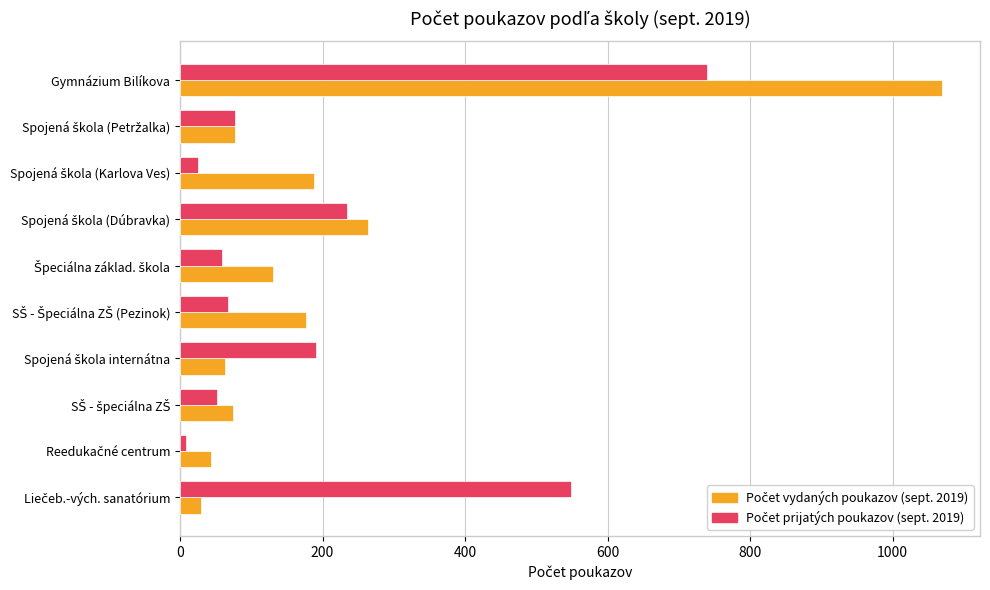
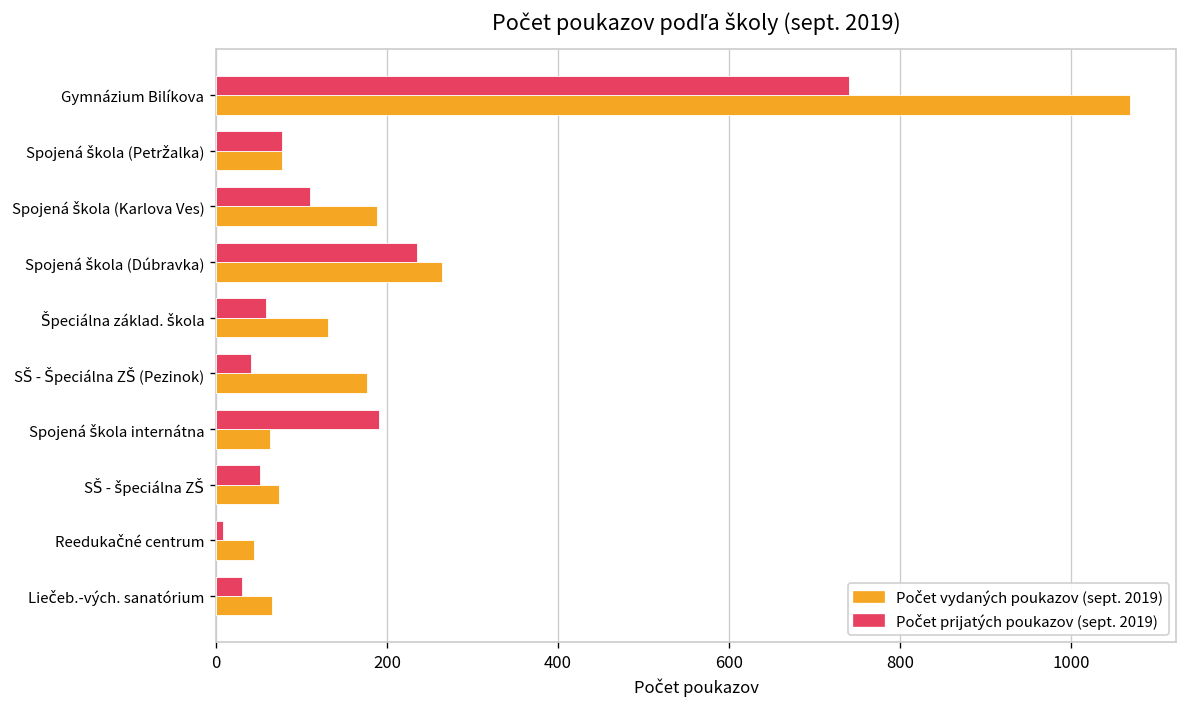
Počet prijatých poukazov (sept. 2019), Spojená škola (Karlova Ves): 30 -> 110
Počet prijatých poukazov (sept. 2019), SŠ - Špeciálna ZŠ (Pezinok): 70 -> 40
Počet prijatých poukazov (sept. 2019), Liečeb.-vých. sanatórium: 550 -> 30
Počet vydaných poukazov (sept. 2019), Liečeb.-vých. sanatórium: 30 -> 70
